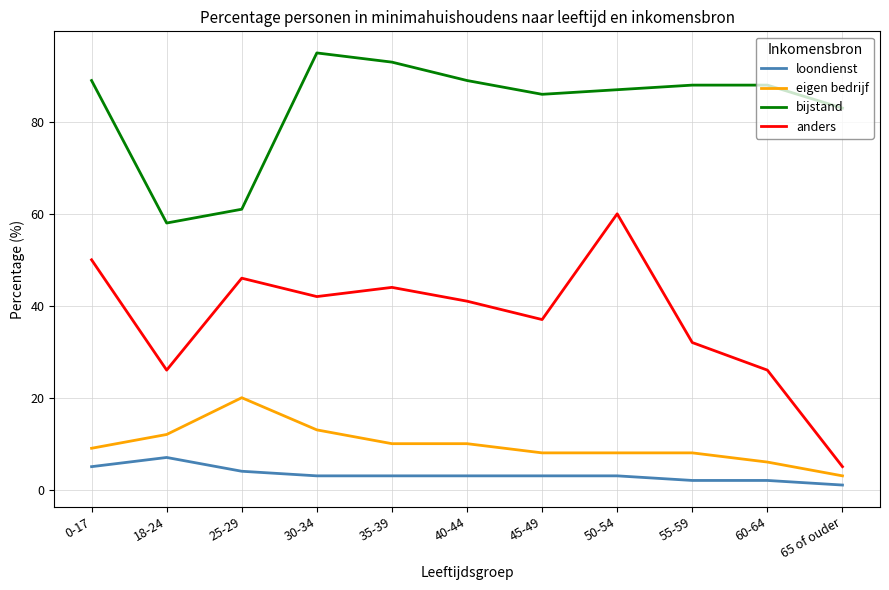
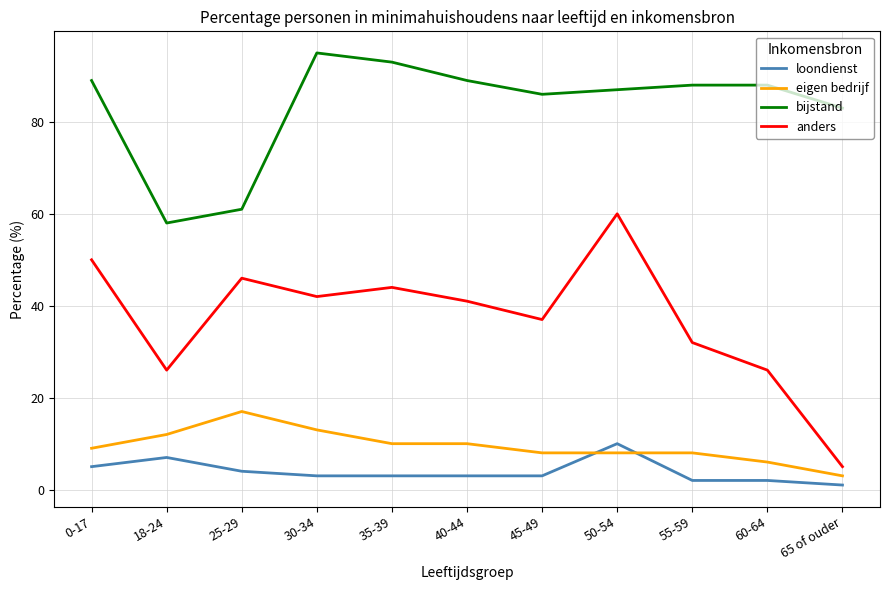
eigen bedrijf, 25-29: 20 -> 17
loondienst, 50-54: 3 -> 10
